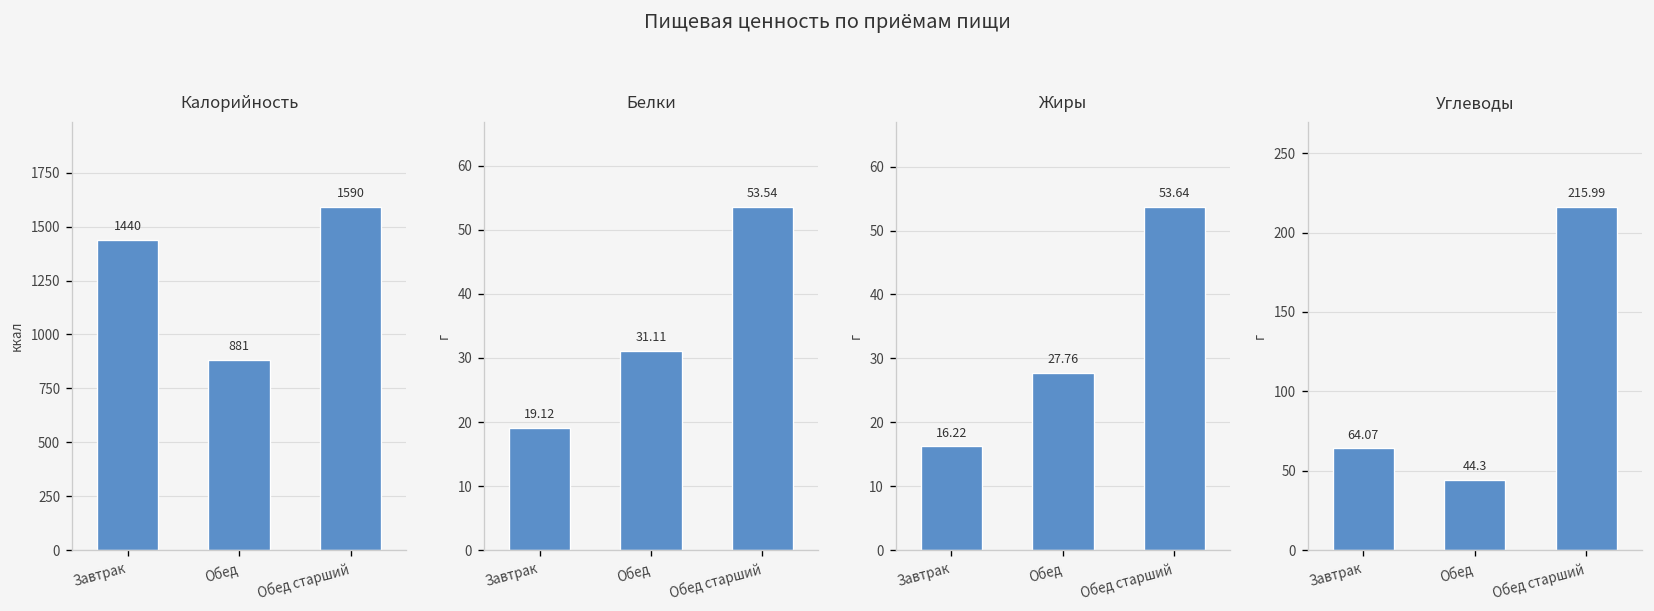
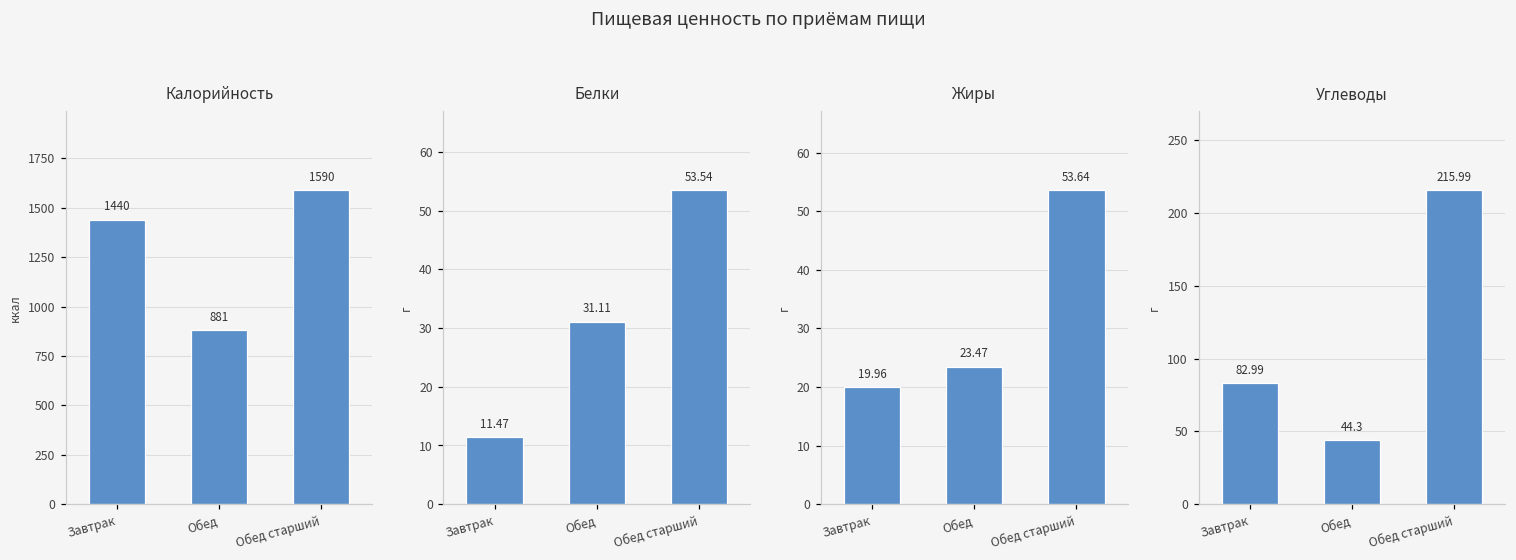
Белки, Завтрак: 19.12 -> 11.47
Жиры, Завтрак: 16.22 -> 19.96
Жиры, Обед: 27.76 -> 23.47
Углеводы, Завтрак: 64.07 -> 82.99
